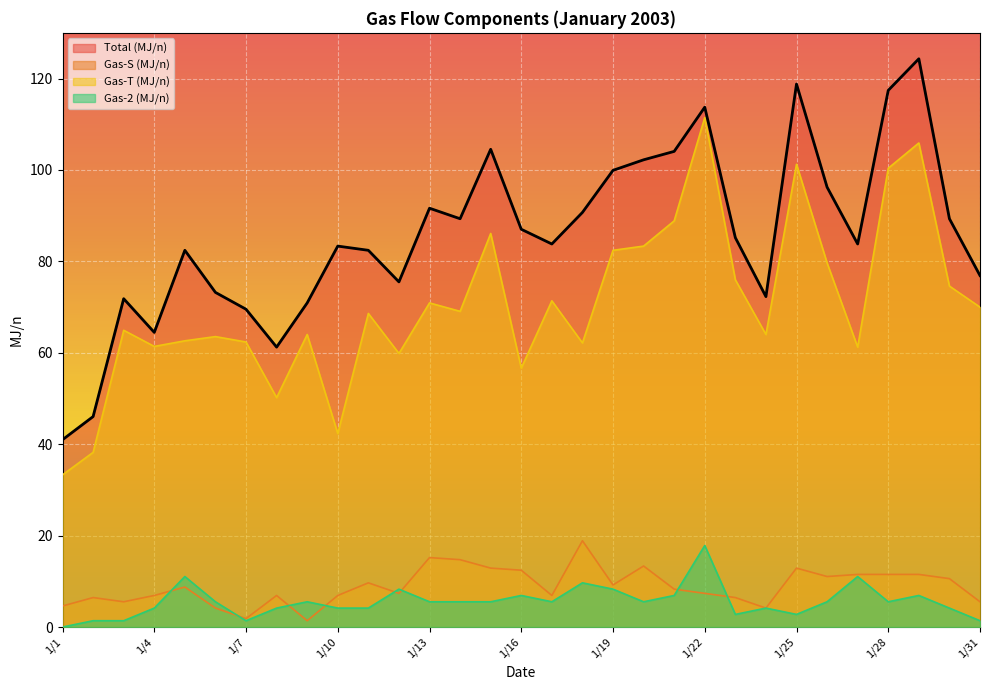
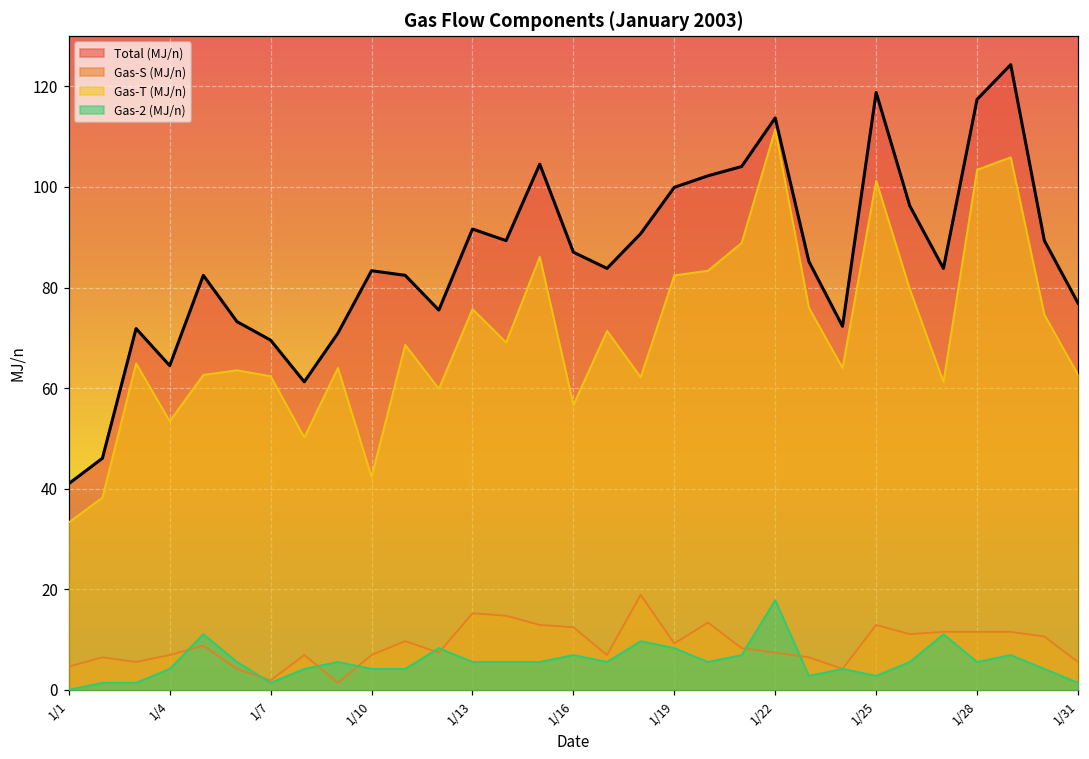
Gas-T (MJ/n), 1/4: 61 -> 53
Gas-T (MJ/n), 1/13: 71 -> 76
Gas-T (MJ/n), 1/28: 100 -> 103
Gas-T (MJ/n), 1/31: 70 -> 63
